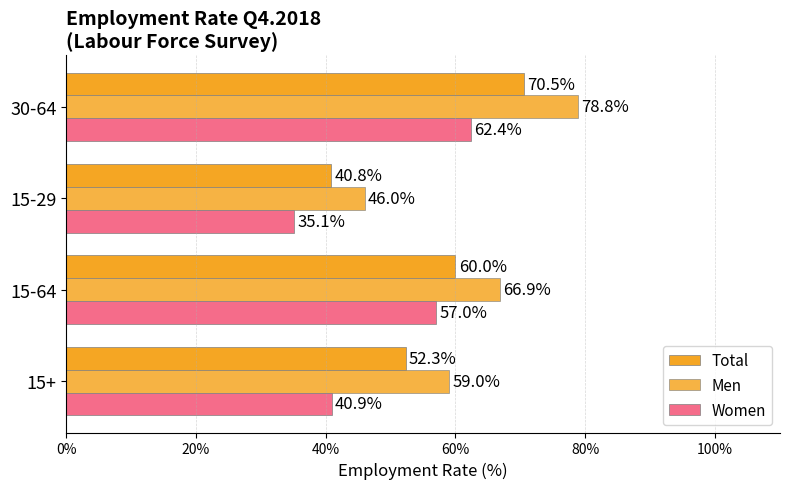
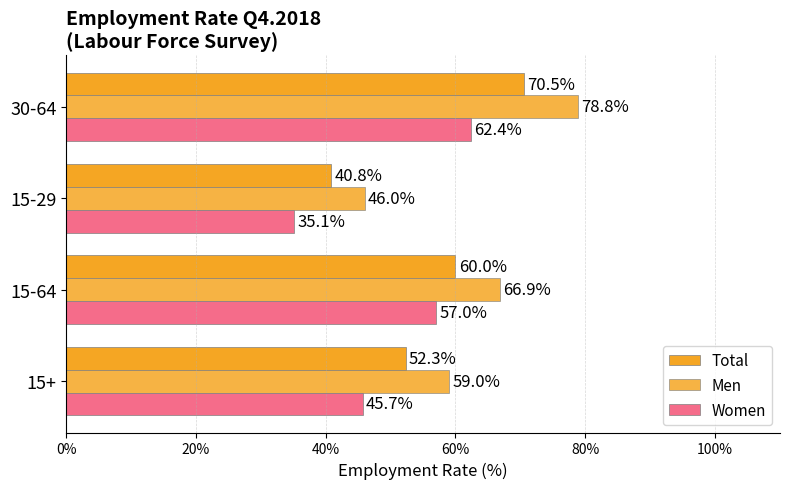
Women, 15+: 40.9% -> 45.7%
